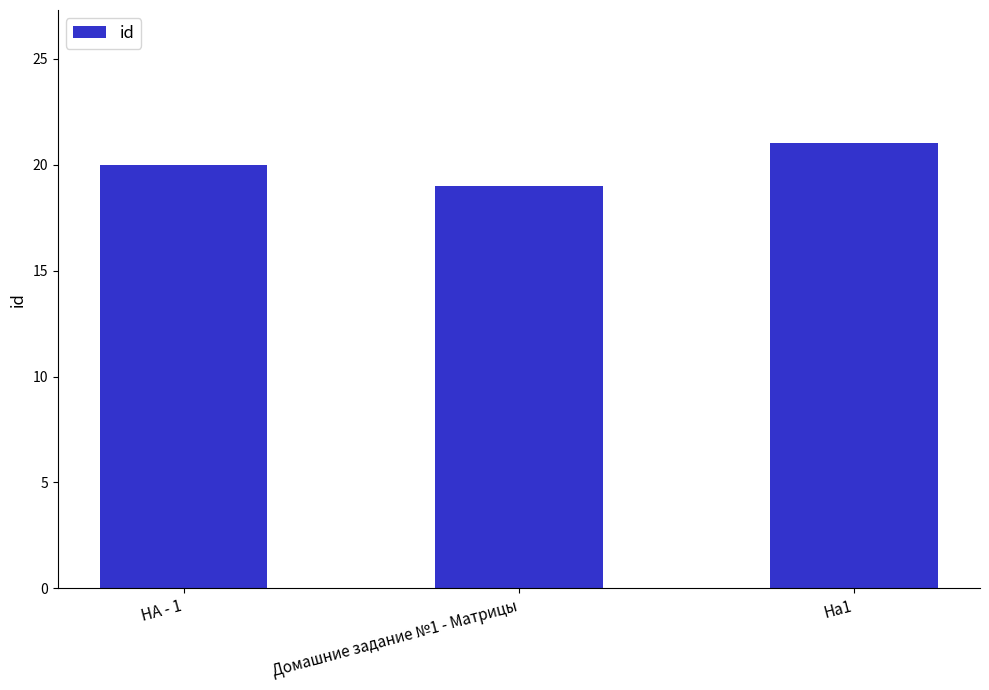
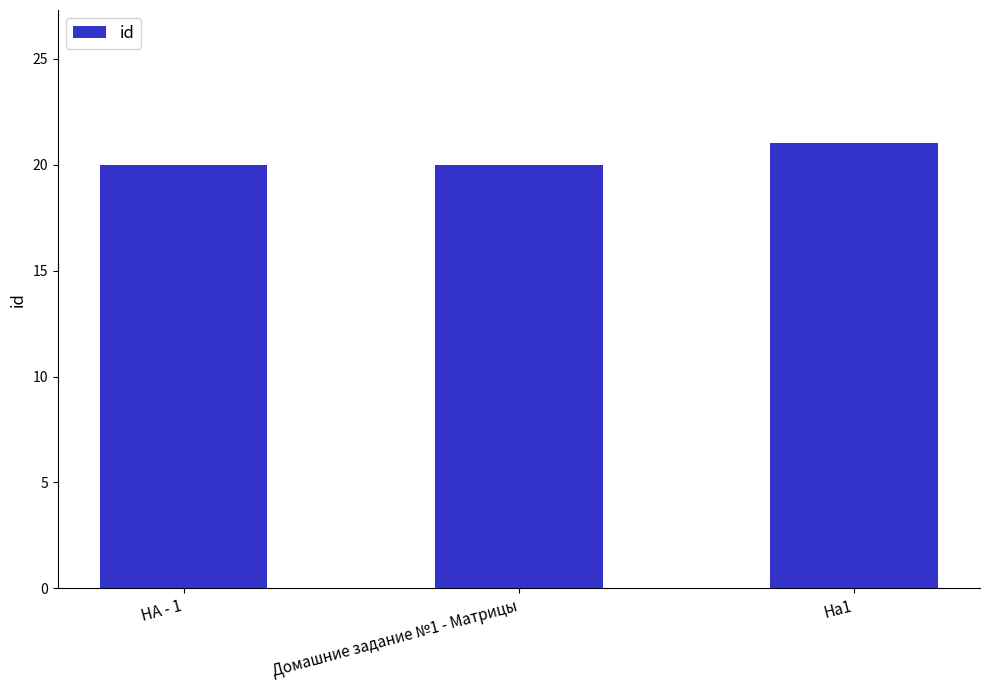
Домашние задание №1 - Матрицы: 19 -> 20
